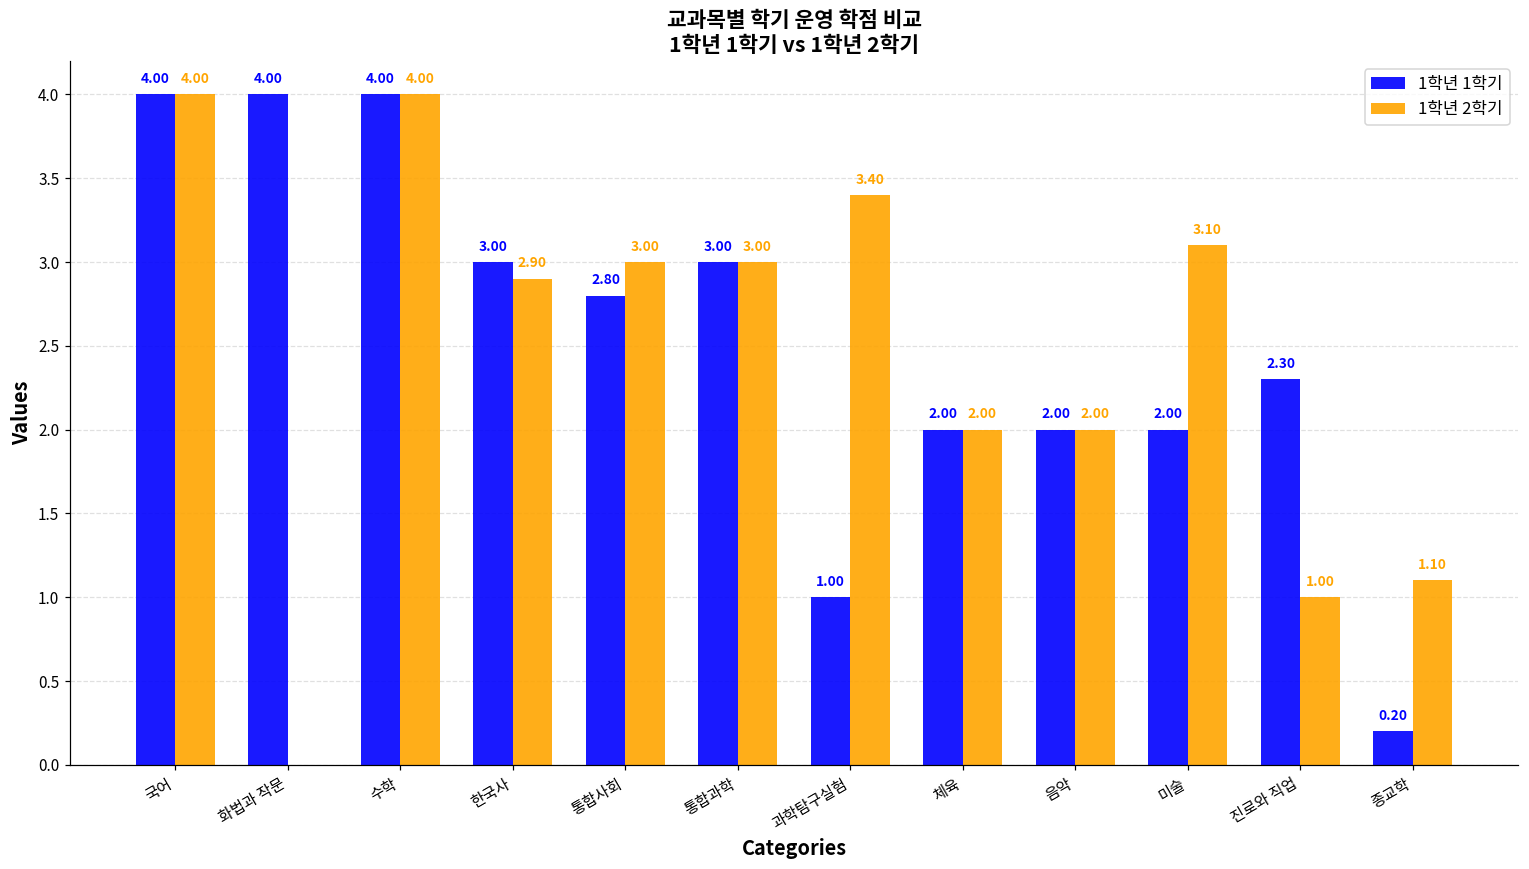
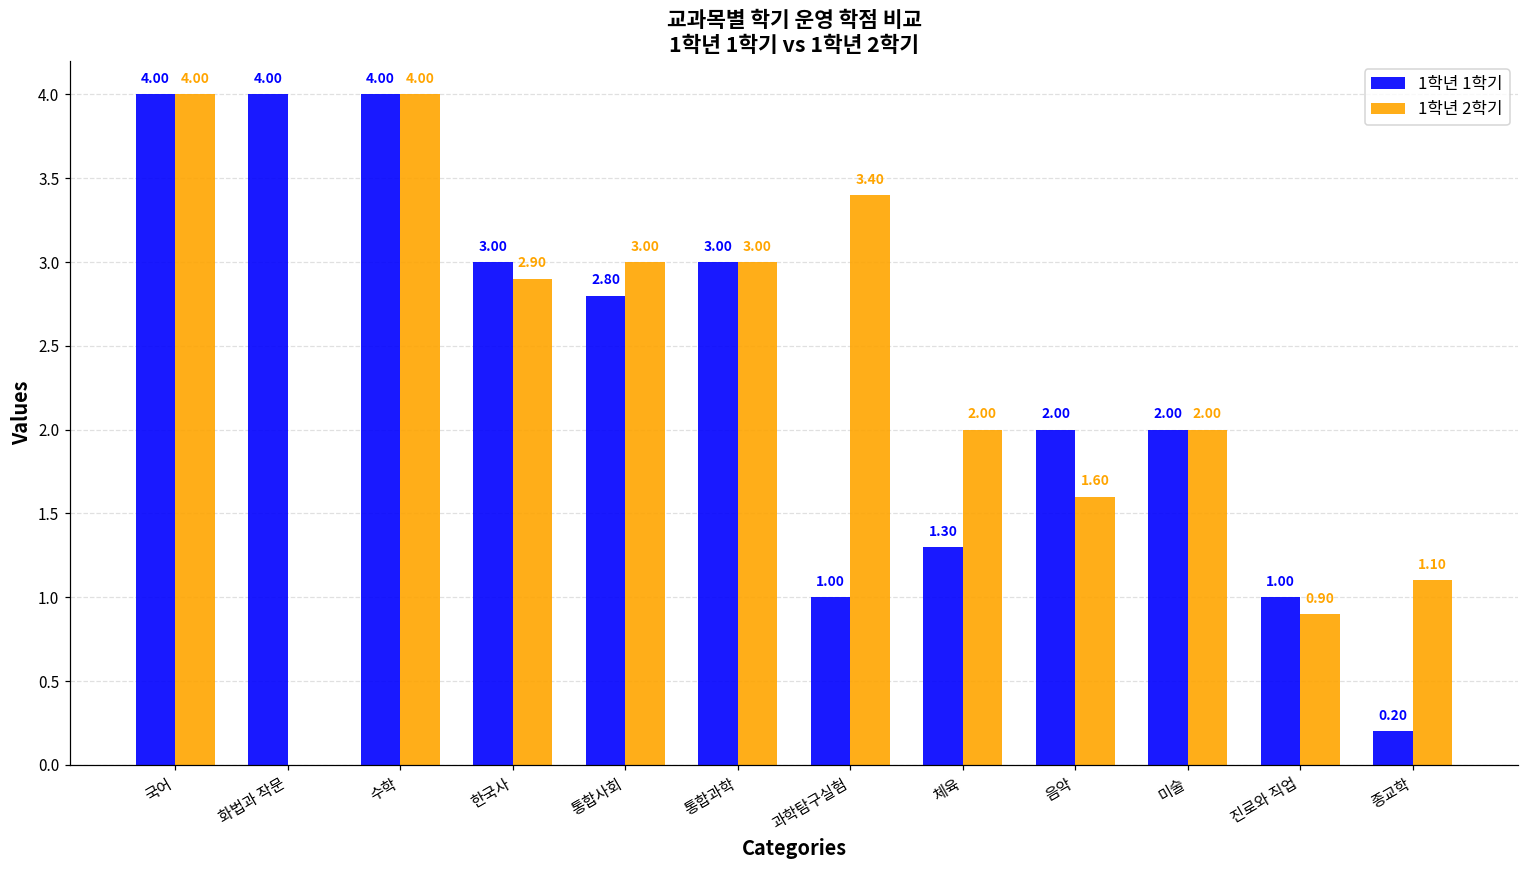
1학년 1학기, 체육: 2.00 -> 1.30
1학년 2학기, 음악: 2.00 -> 1.60
1학년 2학기, 미술: 3.10 -> 2.00
1학년 1학기, 진로와 직업: 2.30 -> 1.00
1학년 2학기, 진로와 직업: 1.00 -> 0.90
